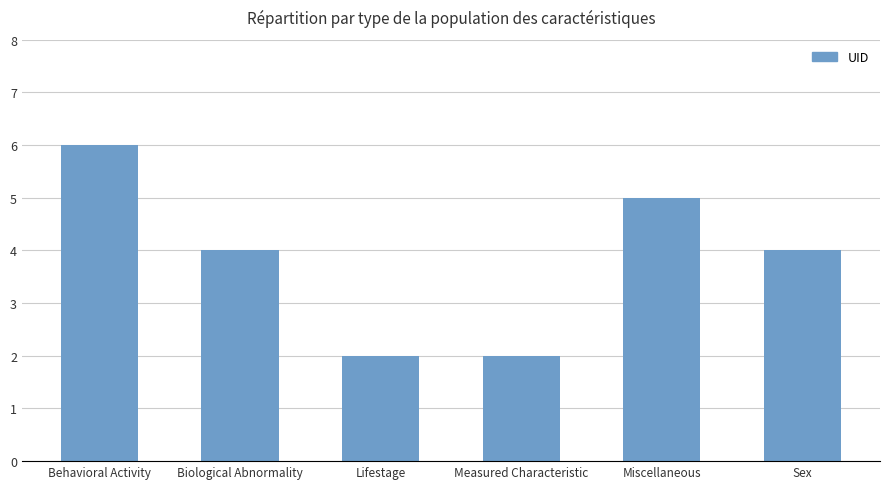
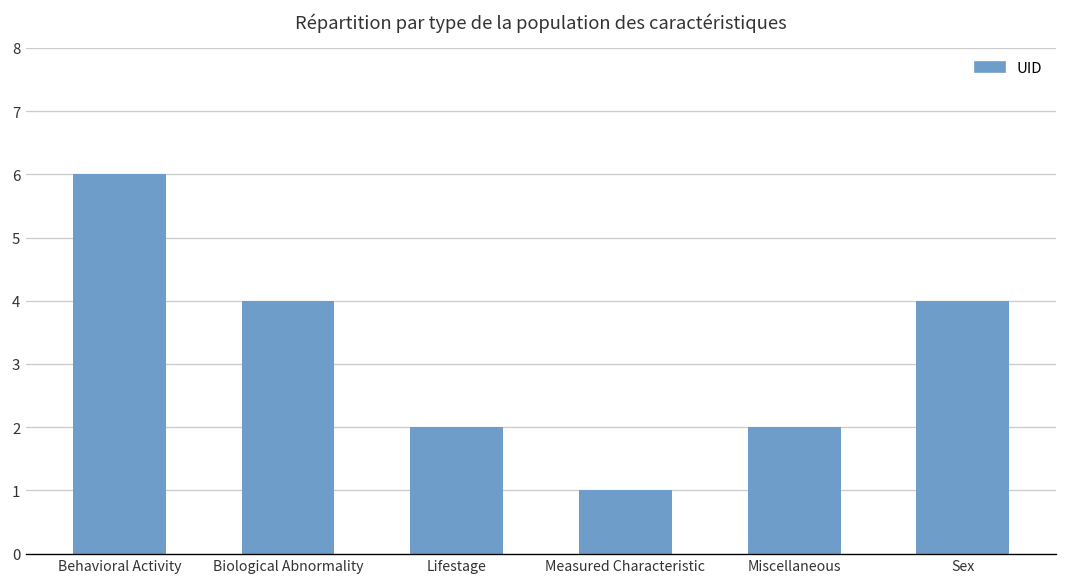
Measured Characteristic: 2 -> 1
Miscellaneous: 5 -> 2
